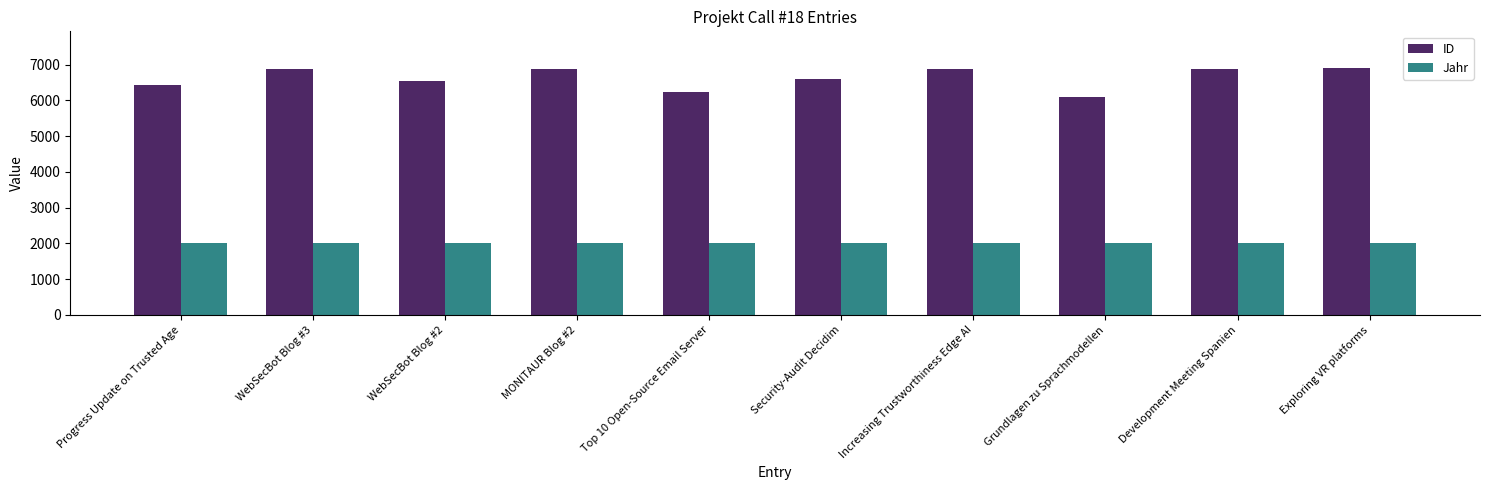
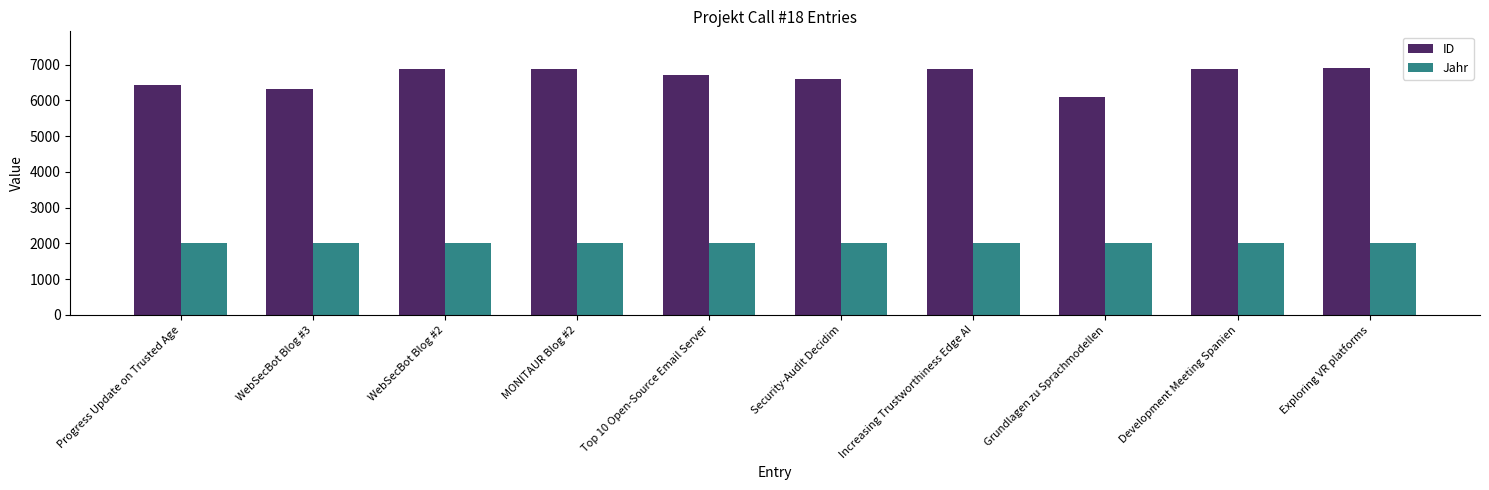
ID, WebSecBot Blog #3: 6900 -> 6300
ID, WebSecBot Blog #2: 6500 -> 6900
ID, Top 10 Open-Source Email Server: 6200 -> 6700
